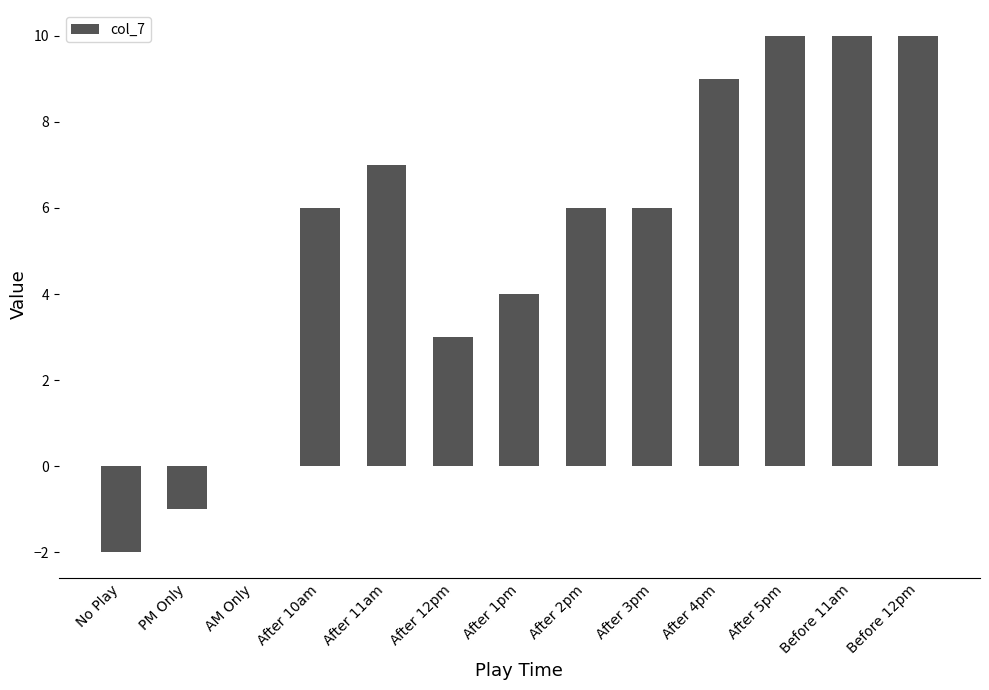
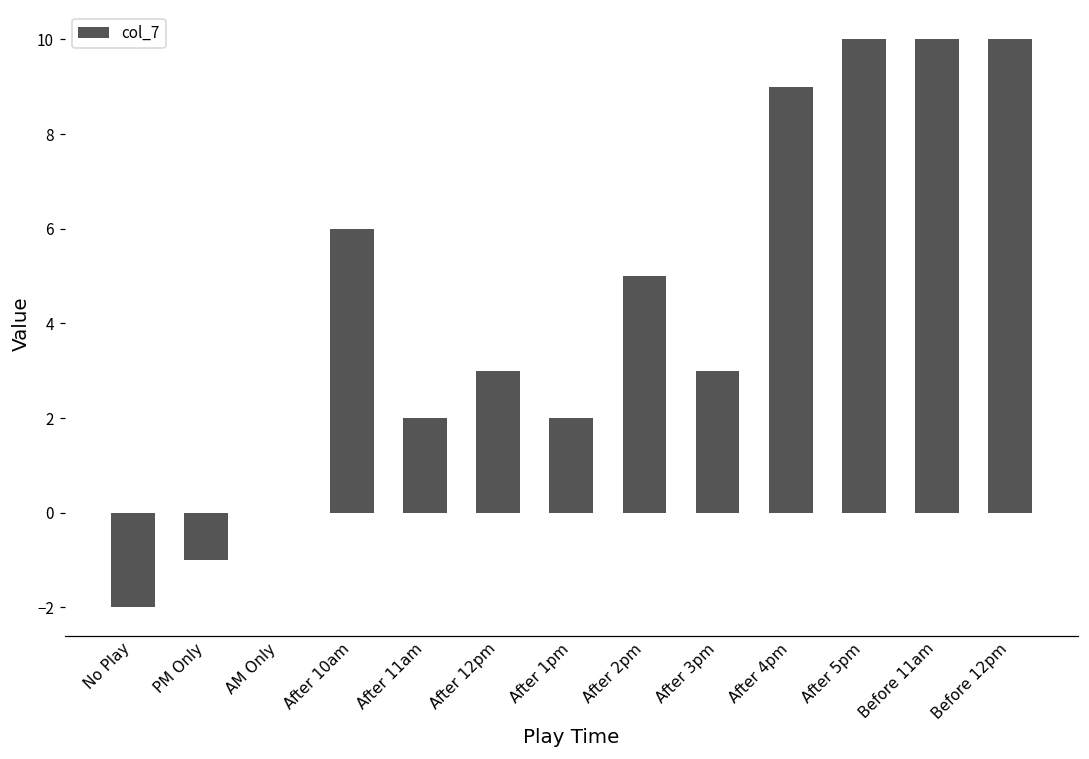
After 11am: 7 -> 2
After 1pm: 4 -> 2
After 2pm: 6 -> 5
After 3pm: 6 -> 3
